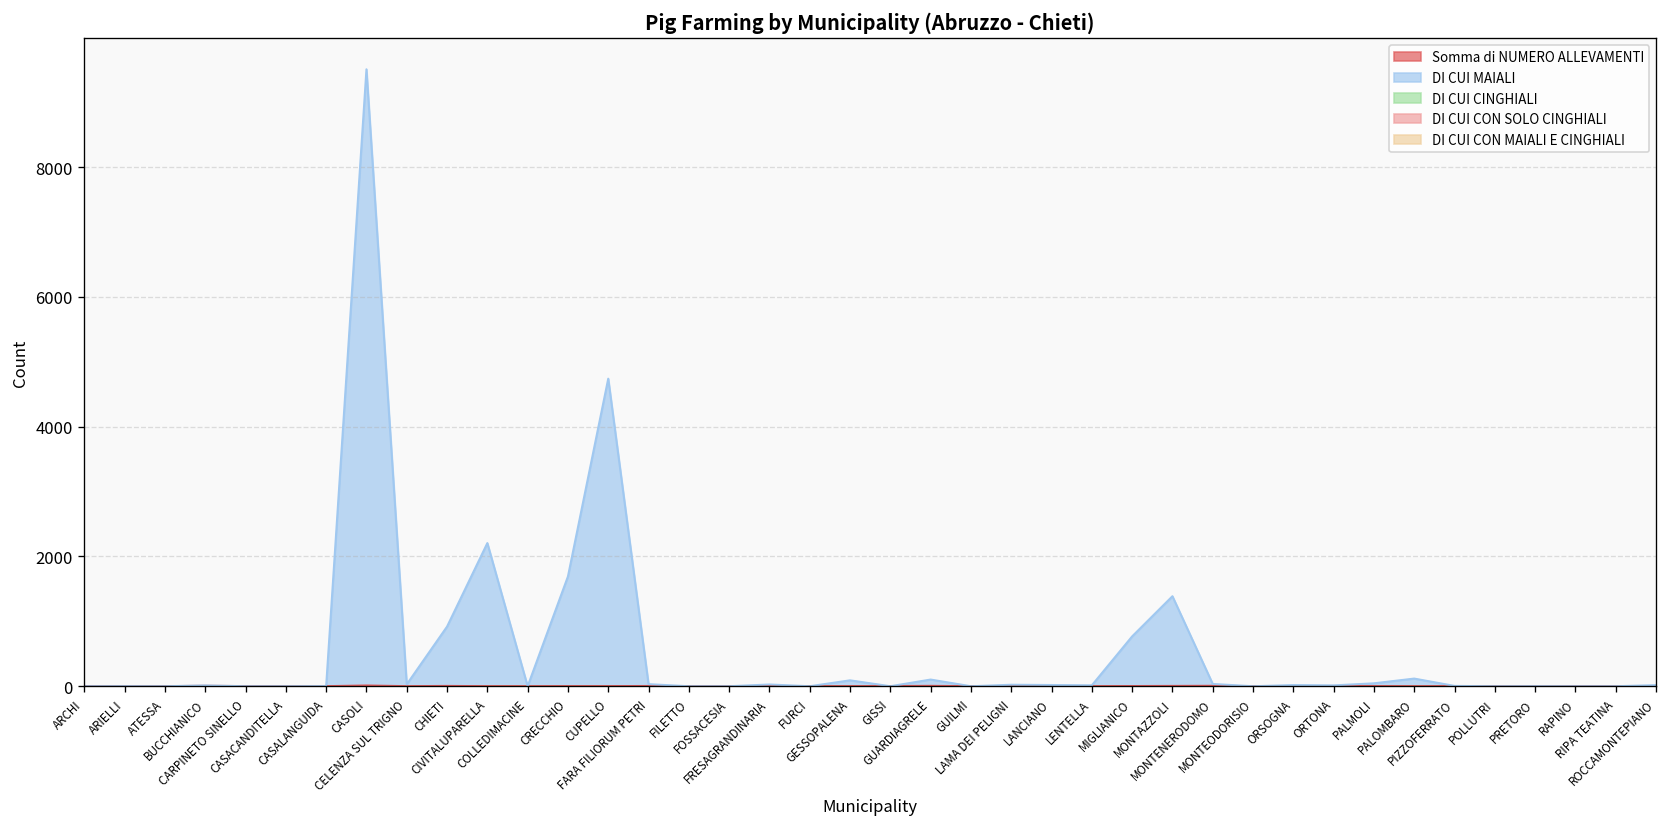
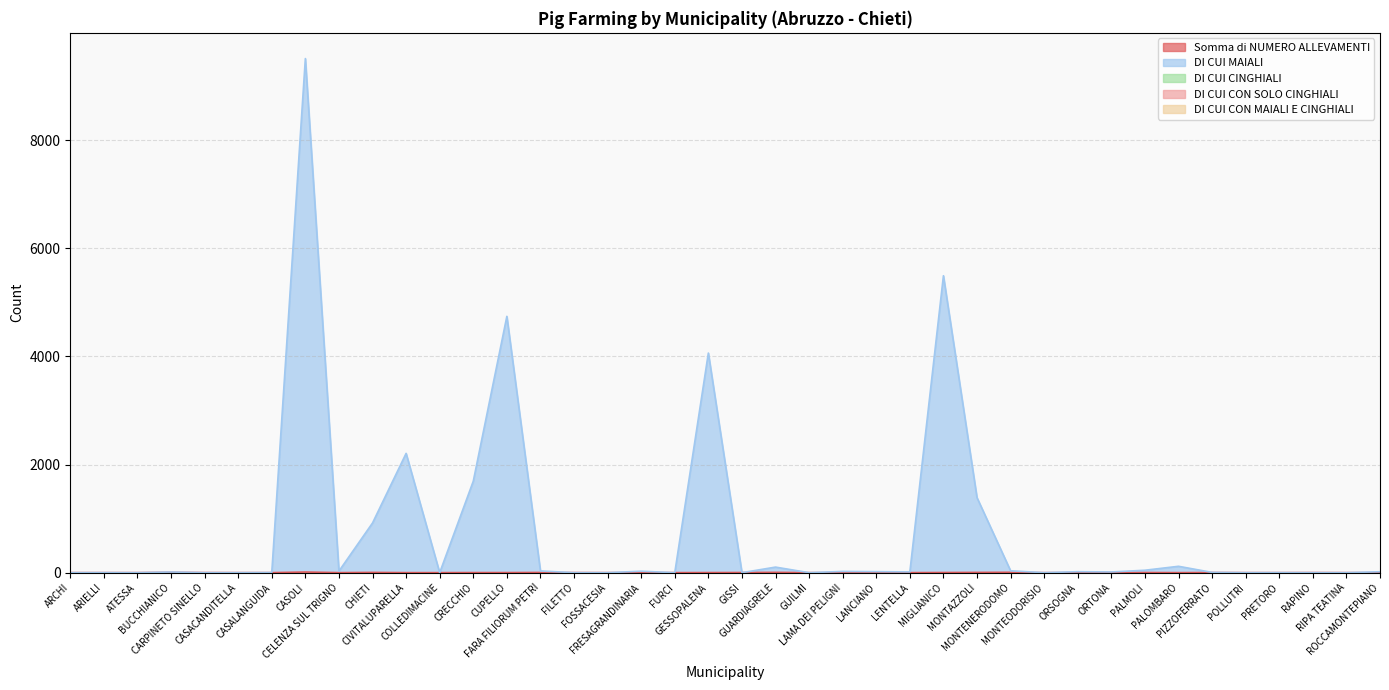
DI CUI MAIALI, GESSOPALENA: 100 -> 4100
DI CUI MAIALI, MIGLIANICO: 800 -> 5500
